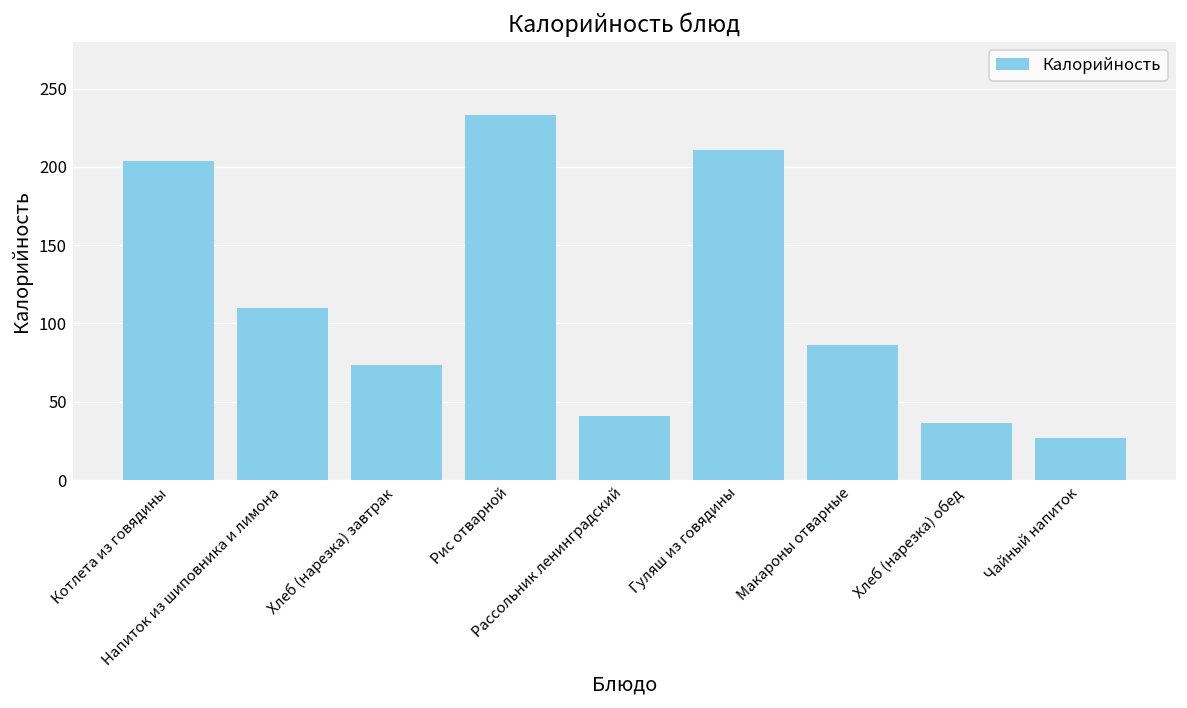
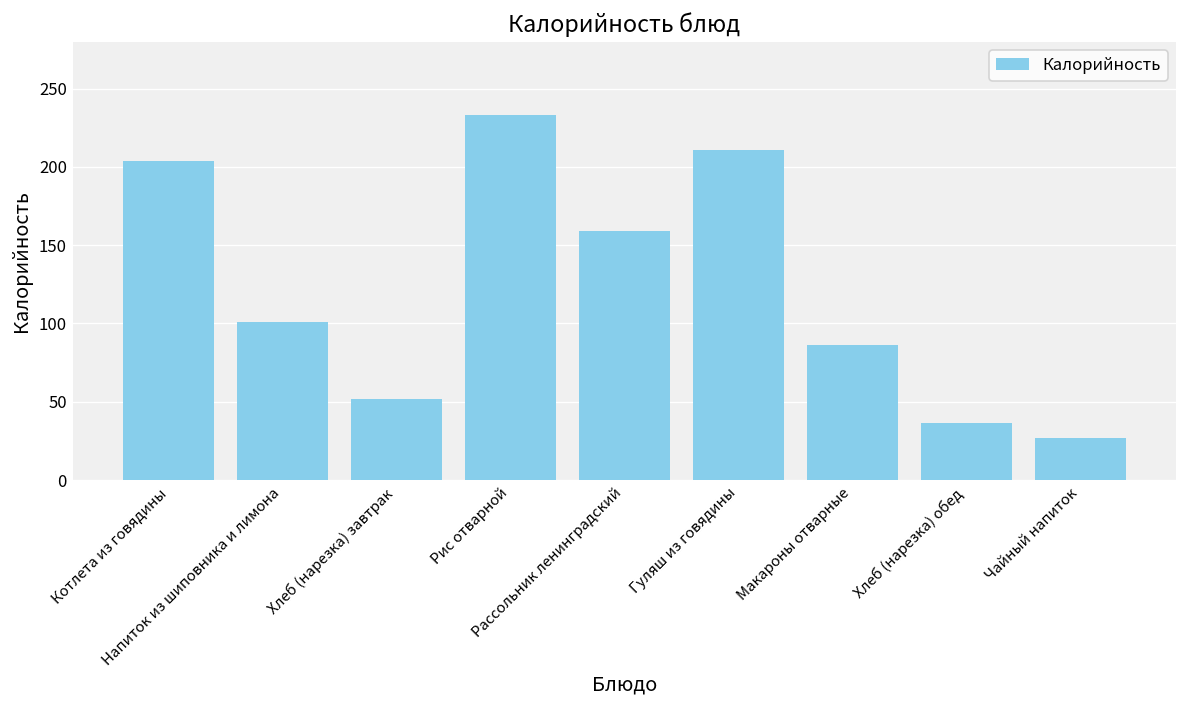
Напиток из шиповника и лимона: 110 -> 101
Хлеб (нарезка) завтрак: 73 -> 52
Рассольник ленинградский: 41 -> 159
